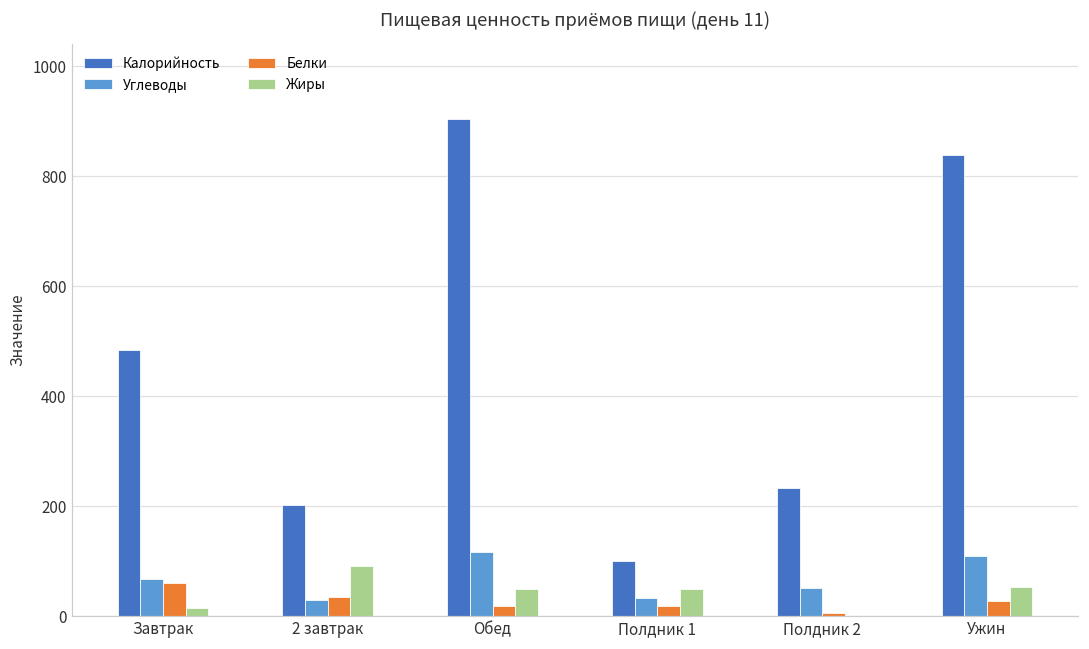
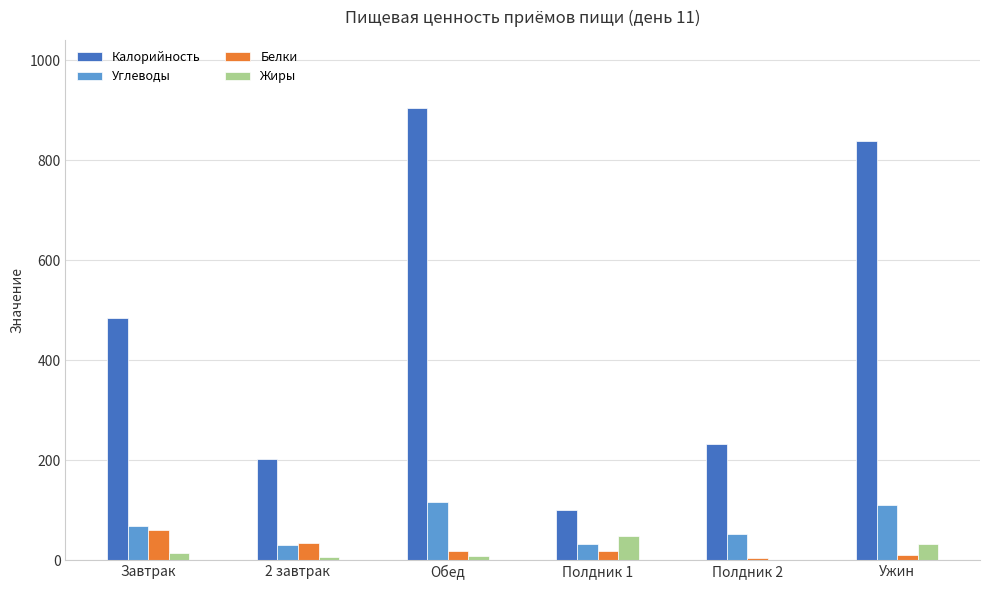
Жиры, 2 завтрак: 90 -> 10
Жиры, Обед: 50 -> 10
Белки, Ужин: 30 -> 10
Жиры, Ужин: 50 -> 30
